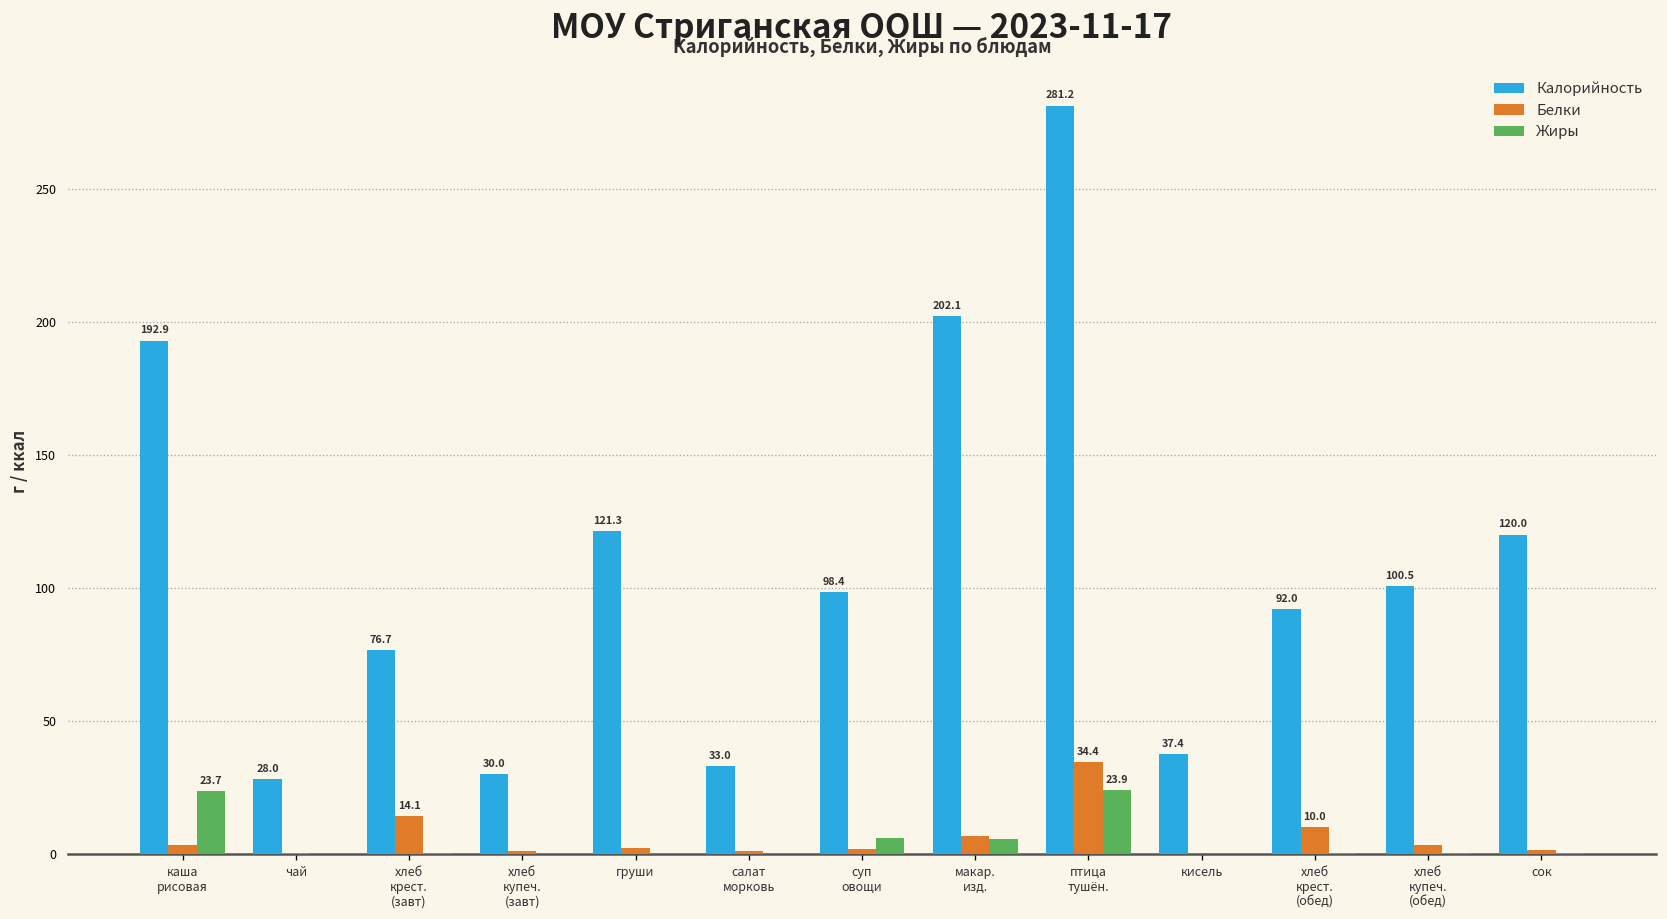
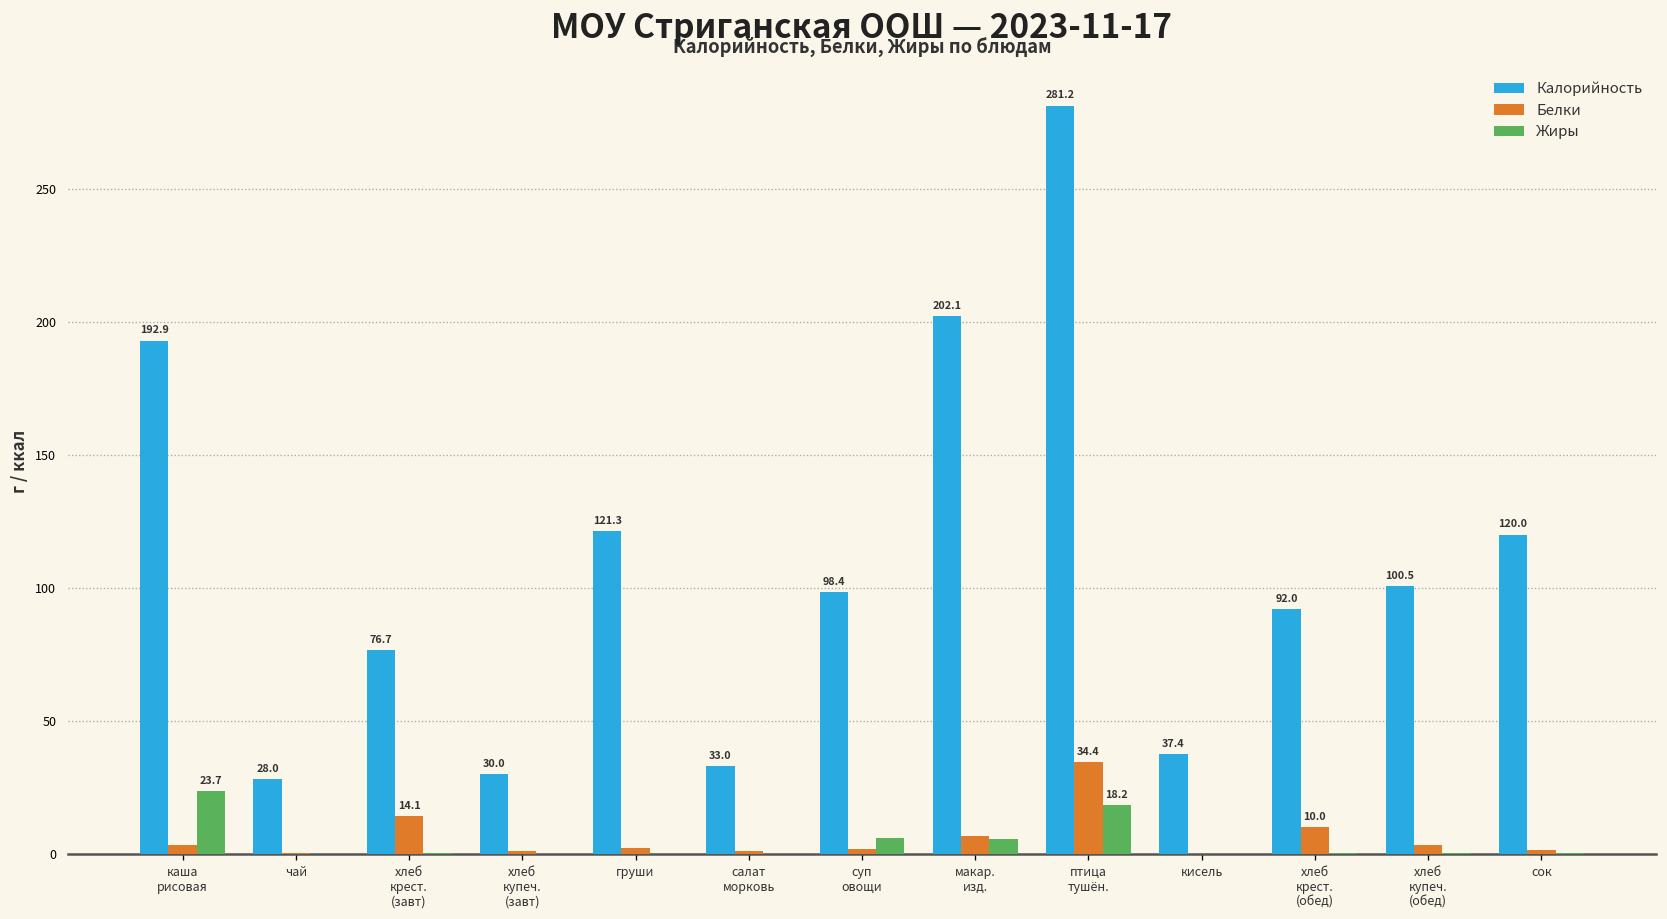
Жиры, птица тушён.: 23.9 -> 18.2
